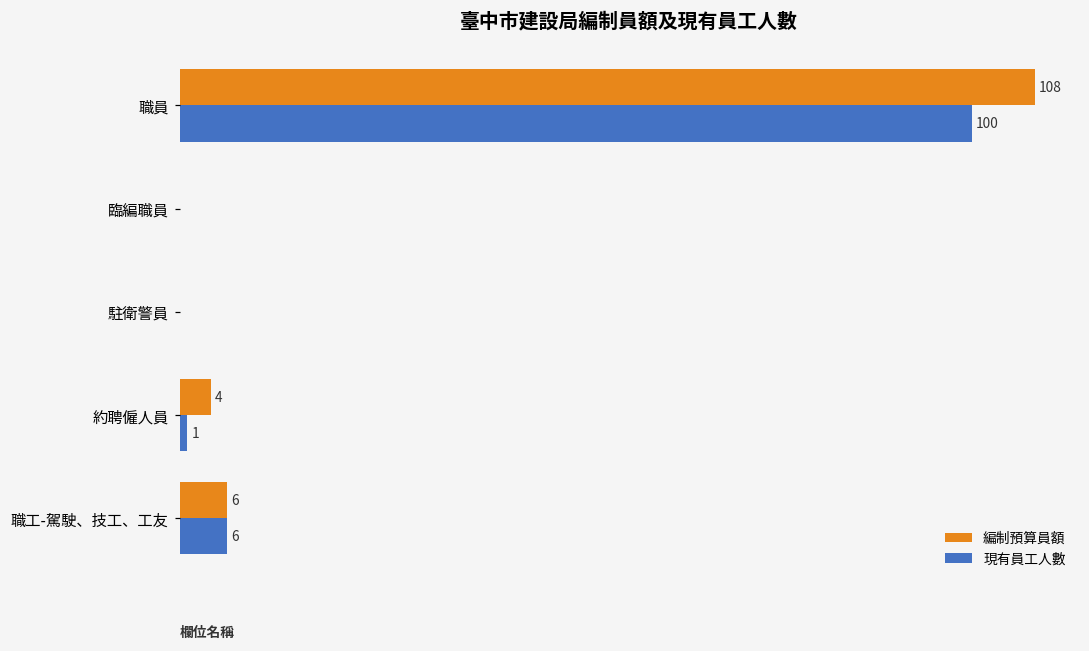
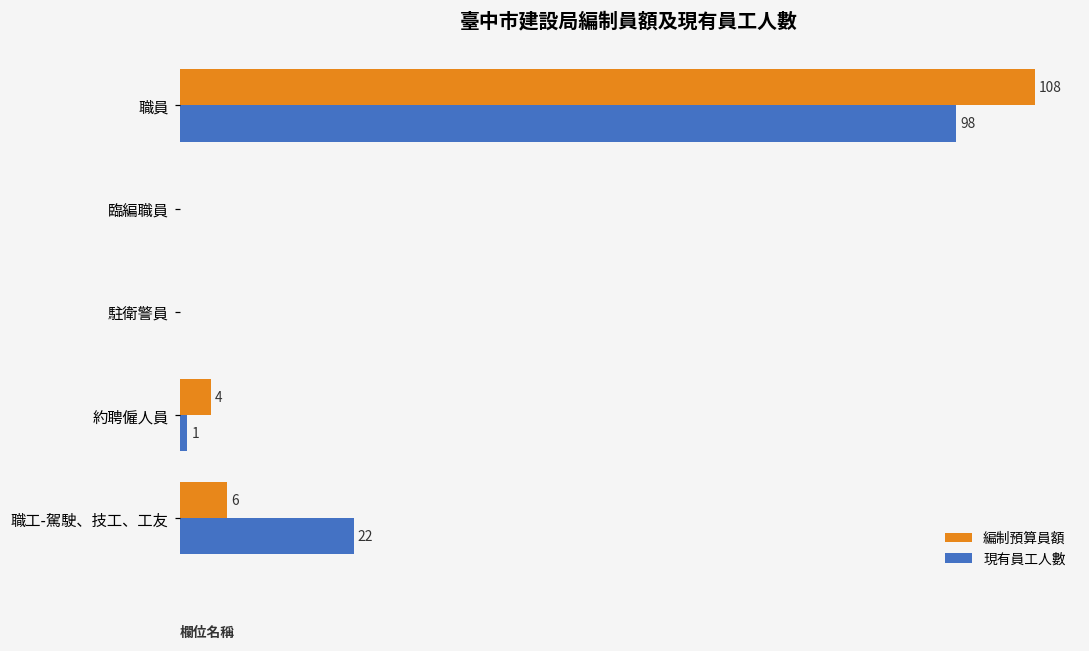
現有員工人數, 職員: 100 -> 98
現有員工人數, 職工-駕駛、技工、工友: 6 -> 22
